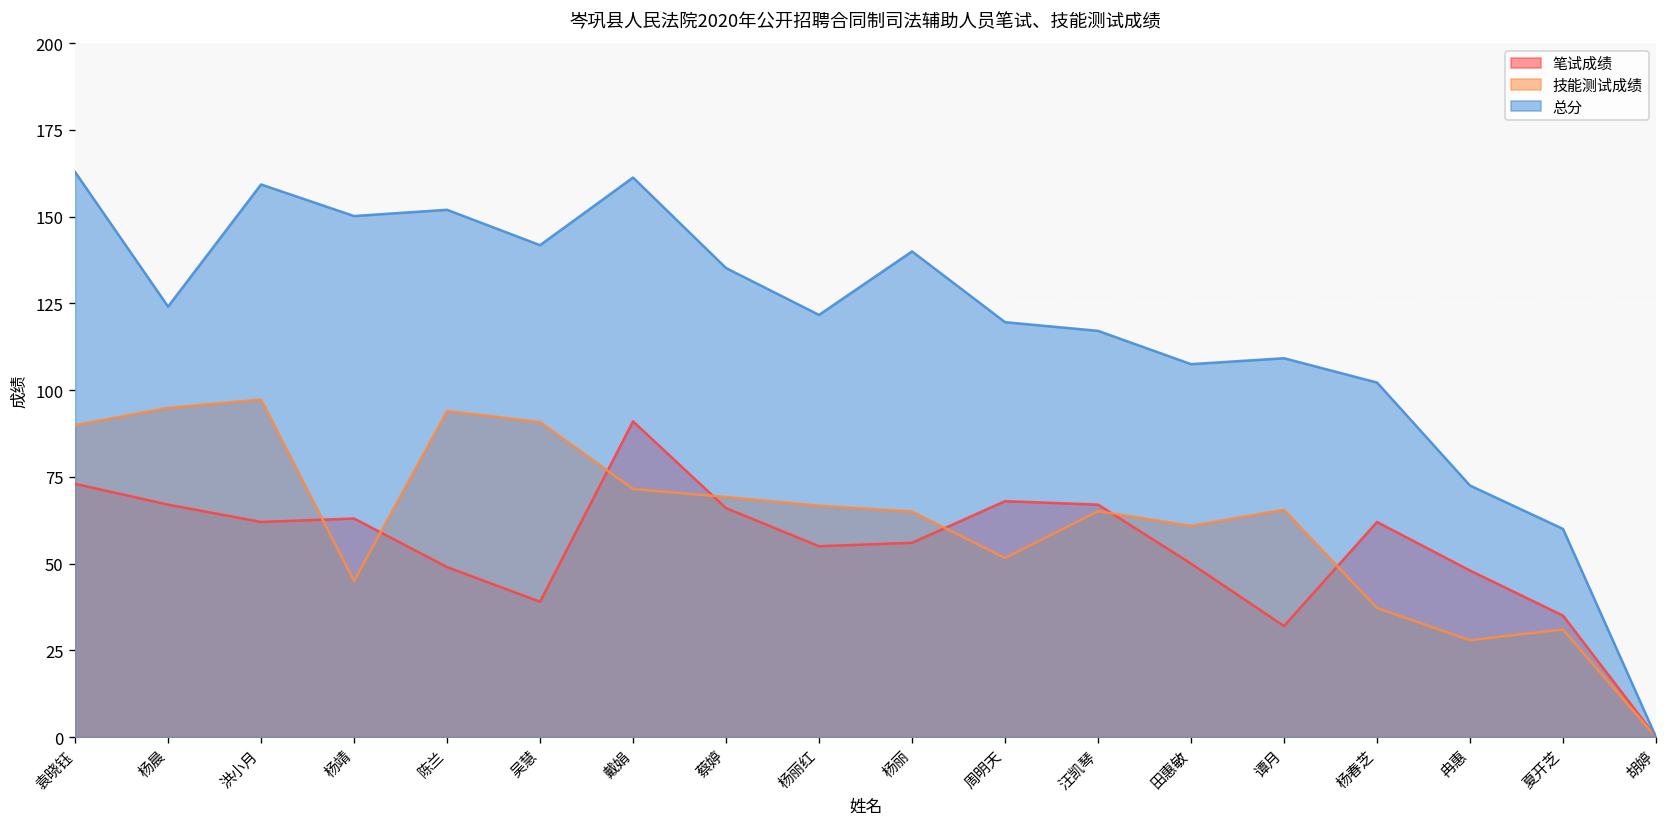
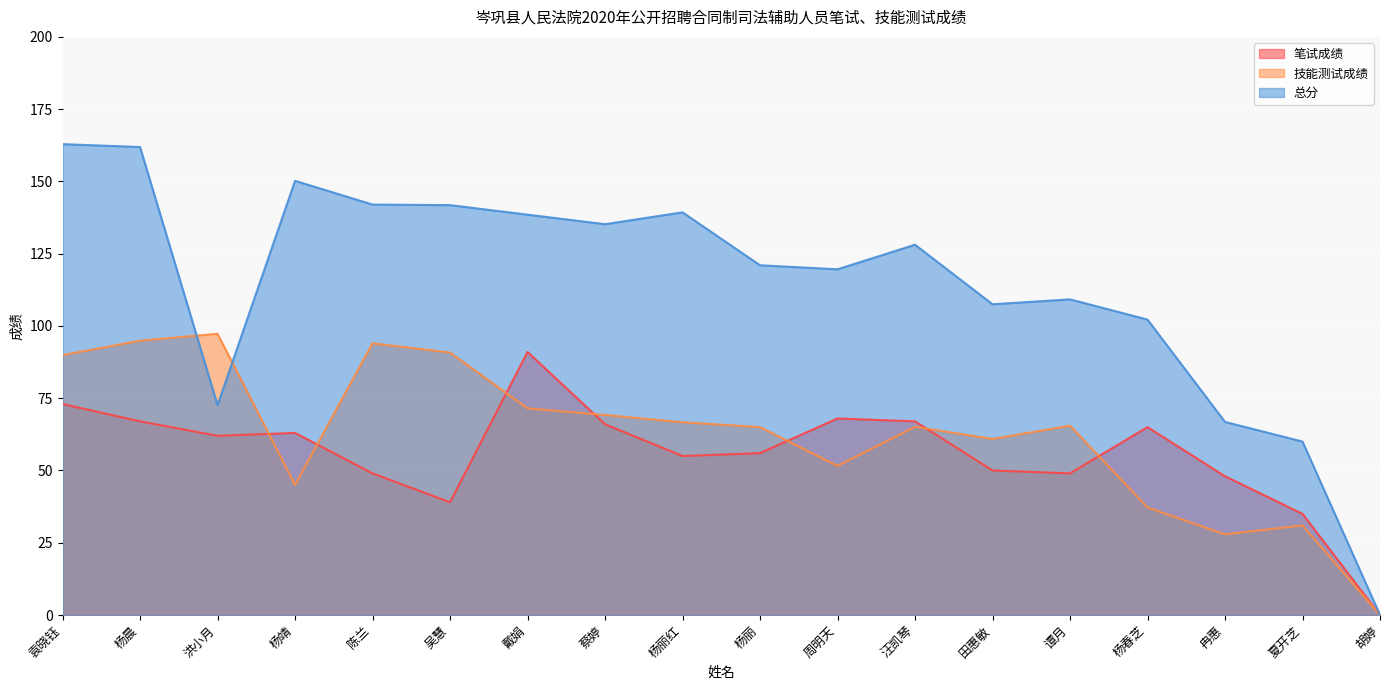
总分, 杨晨: 124 -> 162
总分, 洪小月: 159 -> 73
总分, 陈兰: 152 -> 142
总分, 戴娟: 161 -> 139
总分, 杨丽红: 122 -> 139
总分, 杨丽: 140 -> 121
总分, 汪凯琴: 117 -> 128
笔试成绩, 谭月: 32 -> 49
笔试成绩, 杨春芝: 62 -> 65
总分, 冉惠: 73 -> 67
